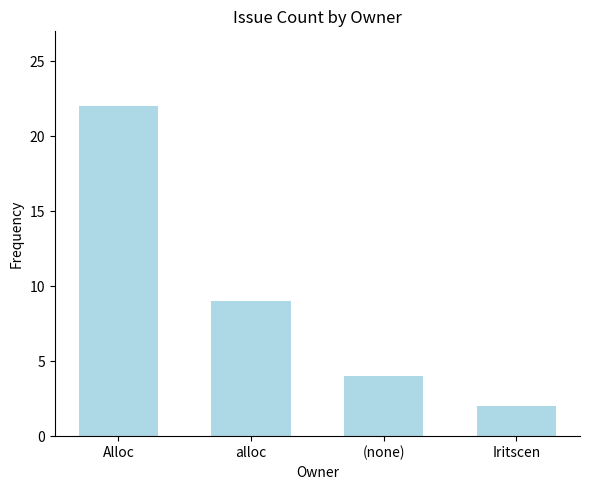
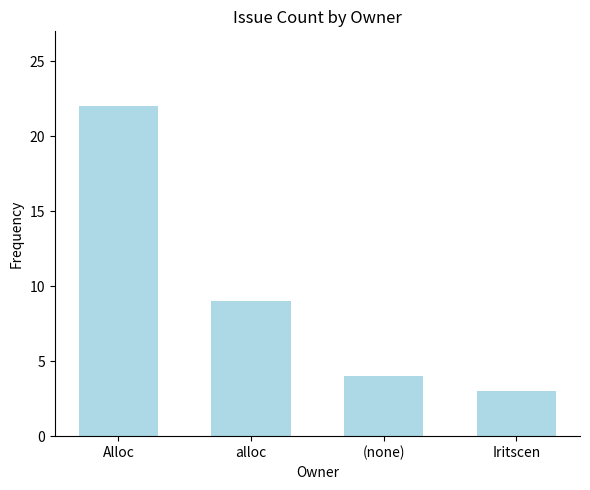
Iritscen: 2 -> 3
